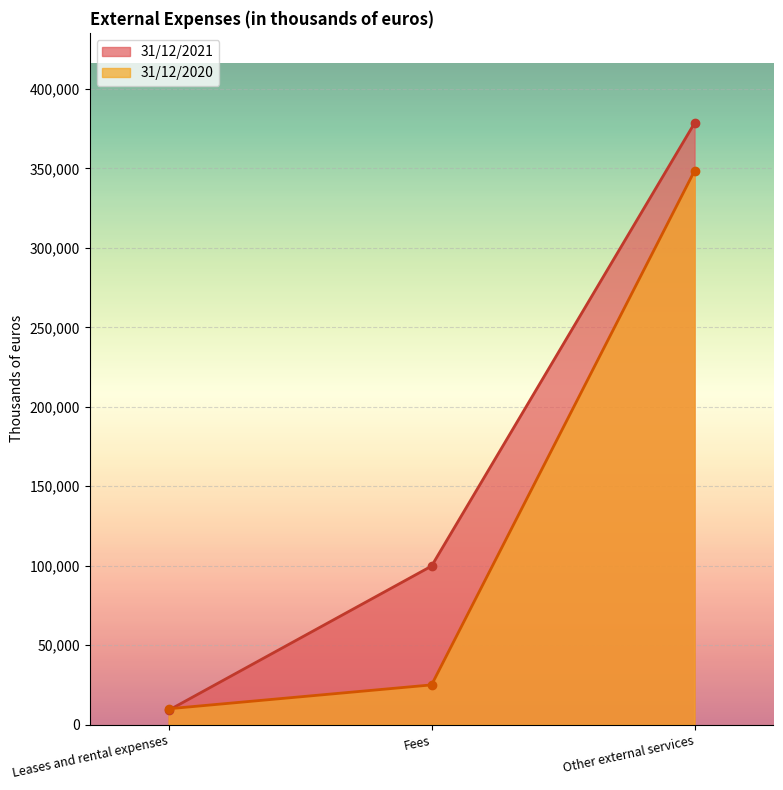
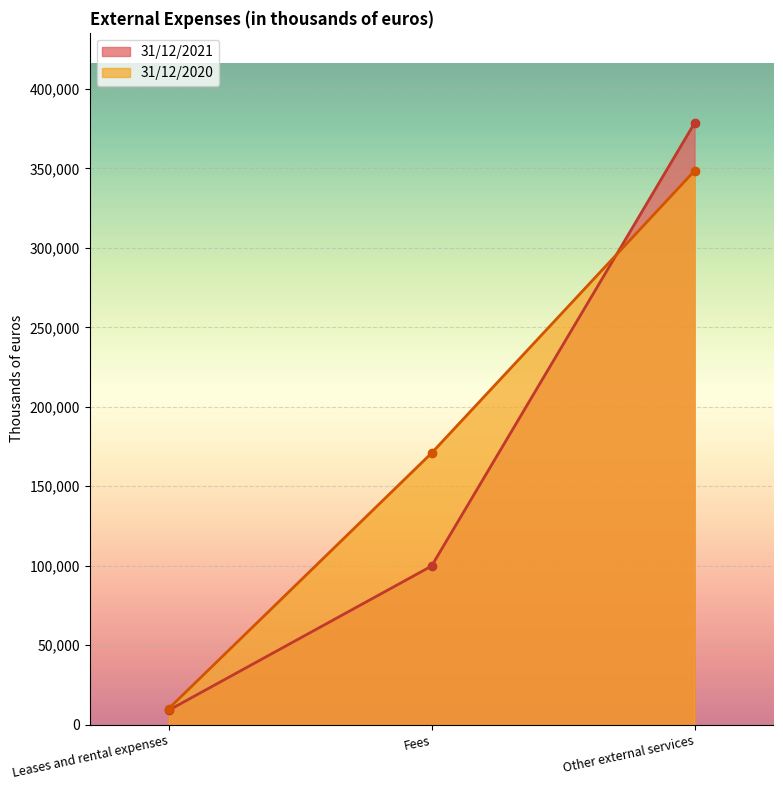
31/12/2020, Fees: 25,000 -> 171,000
